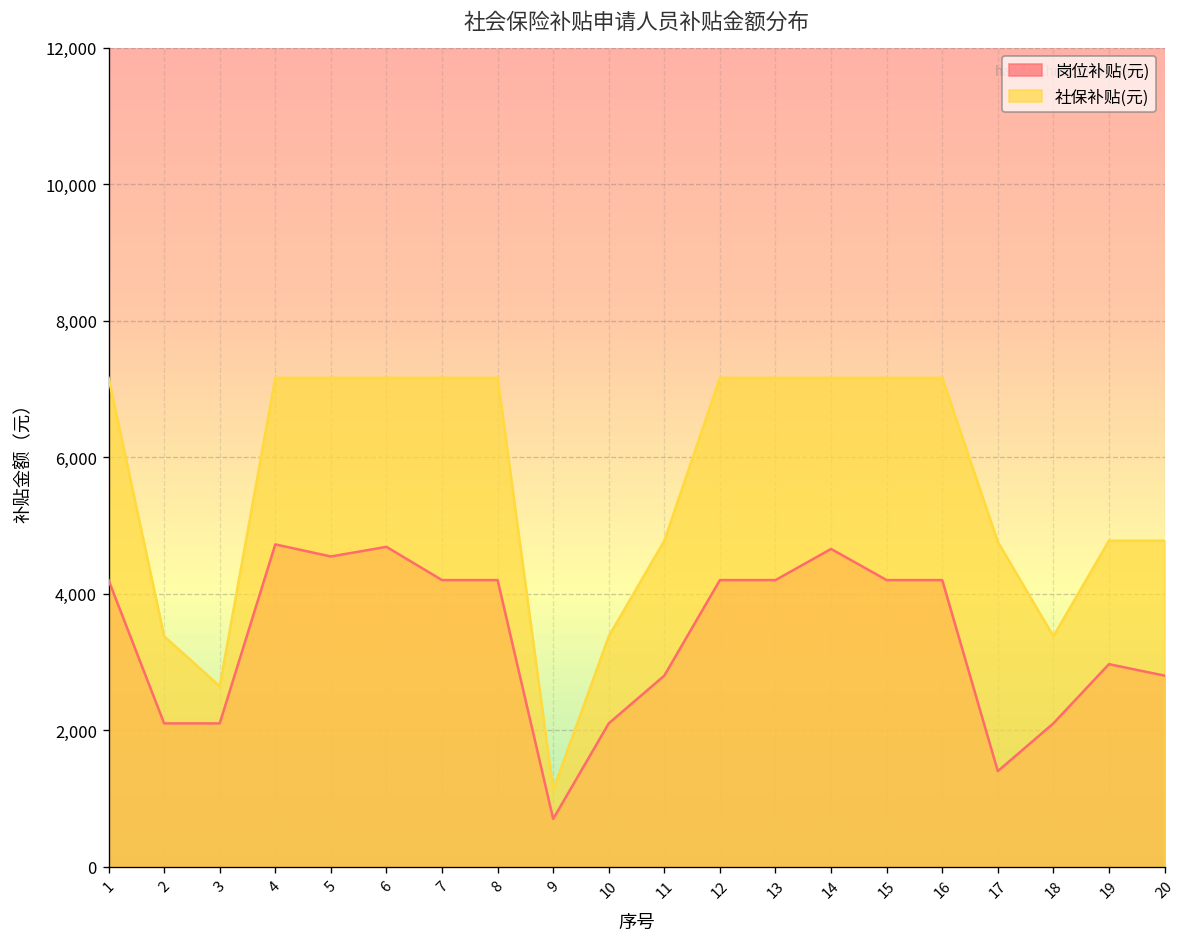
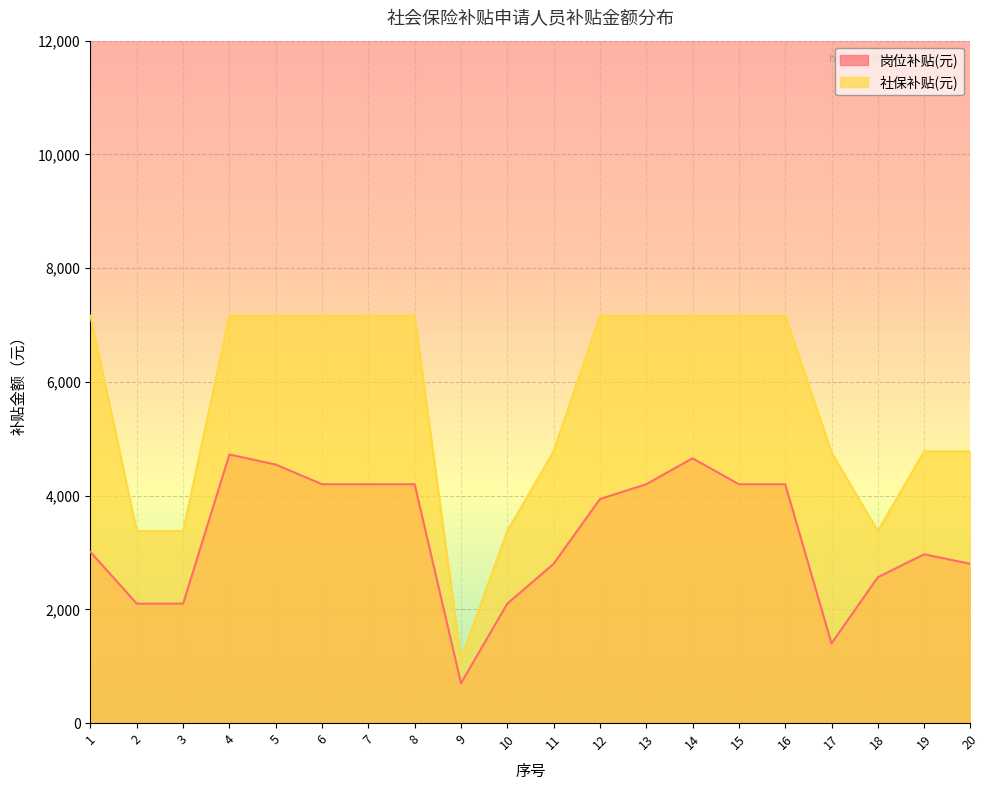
岗位补贴(元), 1: 4,200 -> 3,000
社保补贴(元), 3: 2,600 -> 3,400
岗位补贴(元), 6: 4,700 -> 4,200
岗位补贴(元), 12: 4,200 -> 3,900
岗位补贴(元), 18: 2,100 -> 2,600
